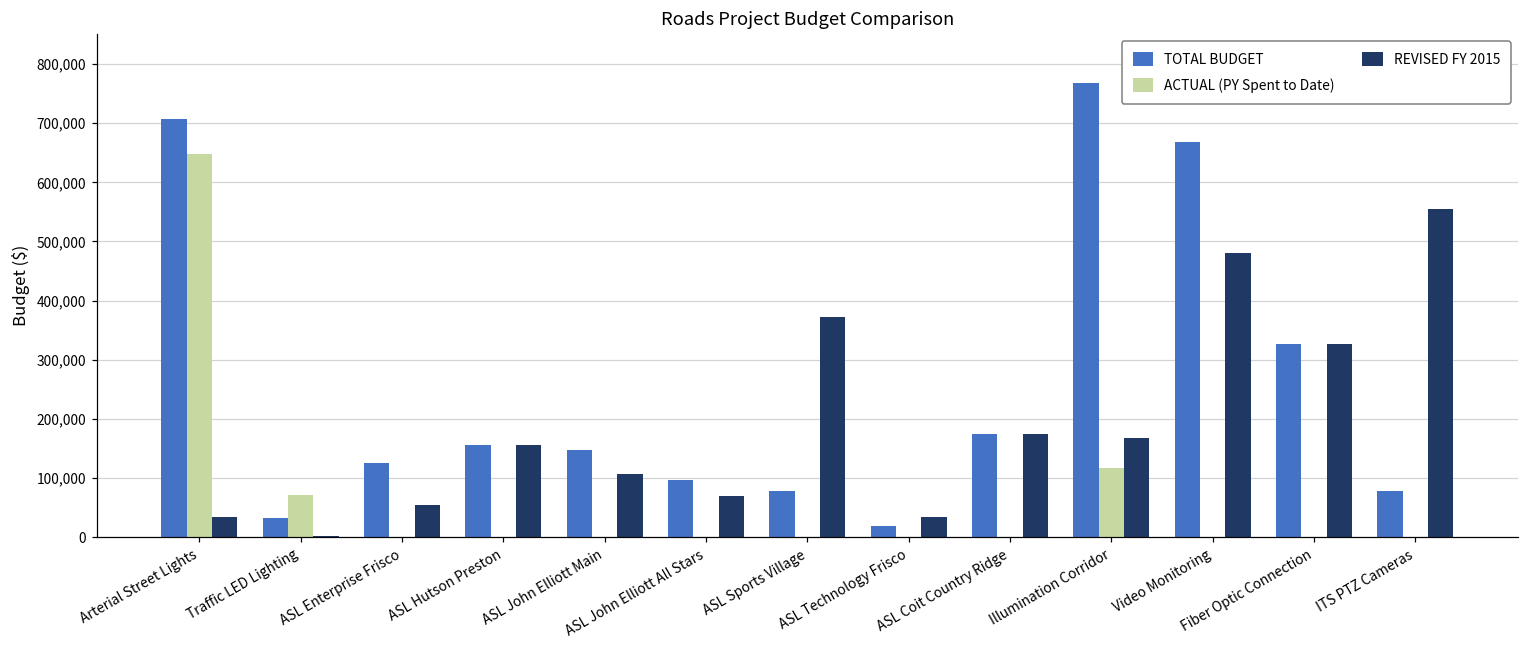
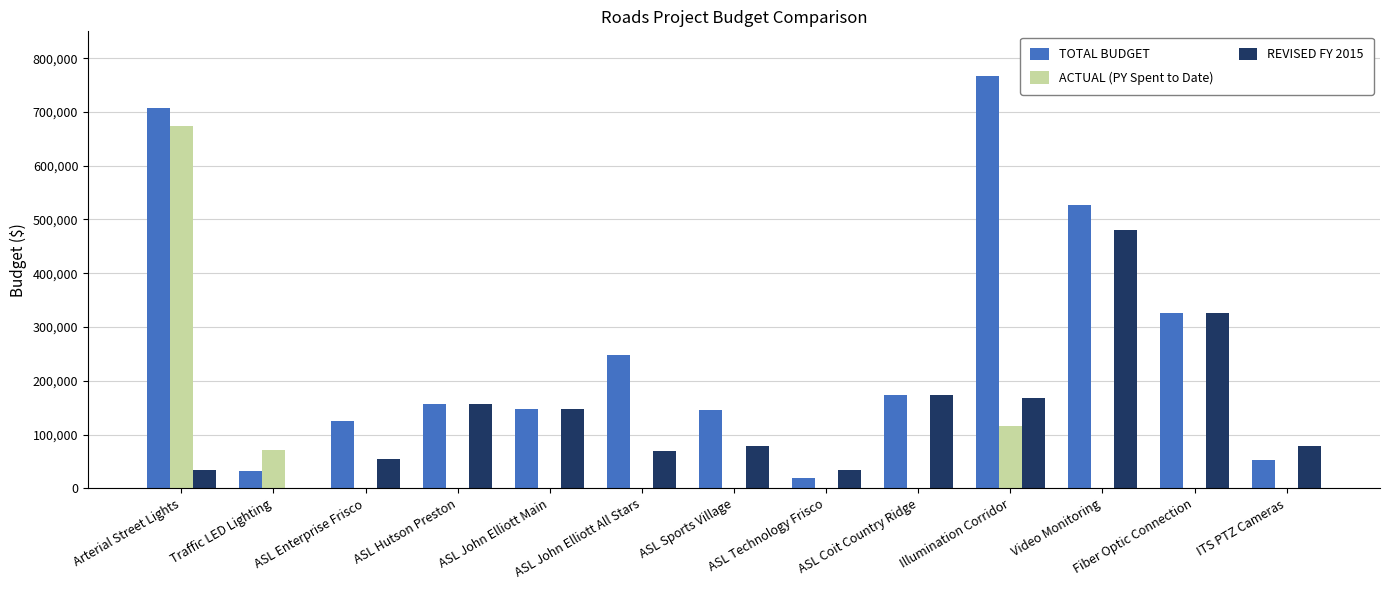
ACTUAL (PY Spent to Date), Arterial Street Lights: 650,000 -> 670,000
REVISED FY 2015, ASL John Elliott Main: 110,000 -> 150,000
TOTAL BUDGET, ASL John Elliott All Stars: 100,000 -> 250,000
TOTAL BUDGET, ASL Sports Village: 80,000 -> 150,000
REVISED FY 2015, ASL Sports Village: 370,000 -> 80,000
TOTAL BUDGET, Video Monitoring: 670,000 -> 530,000
TOTAL BUDGET, ITS PTZ Cameras: 80,000 -> 50,000
REVISED FY 2015, ITS PTZ Cameras: 550,000 -> 80,000
